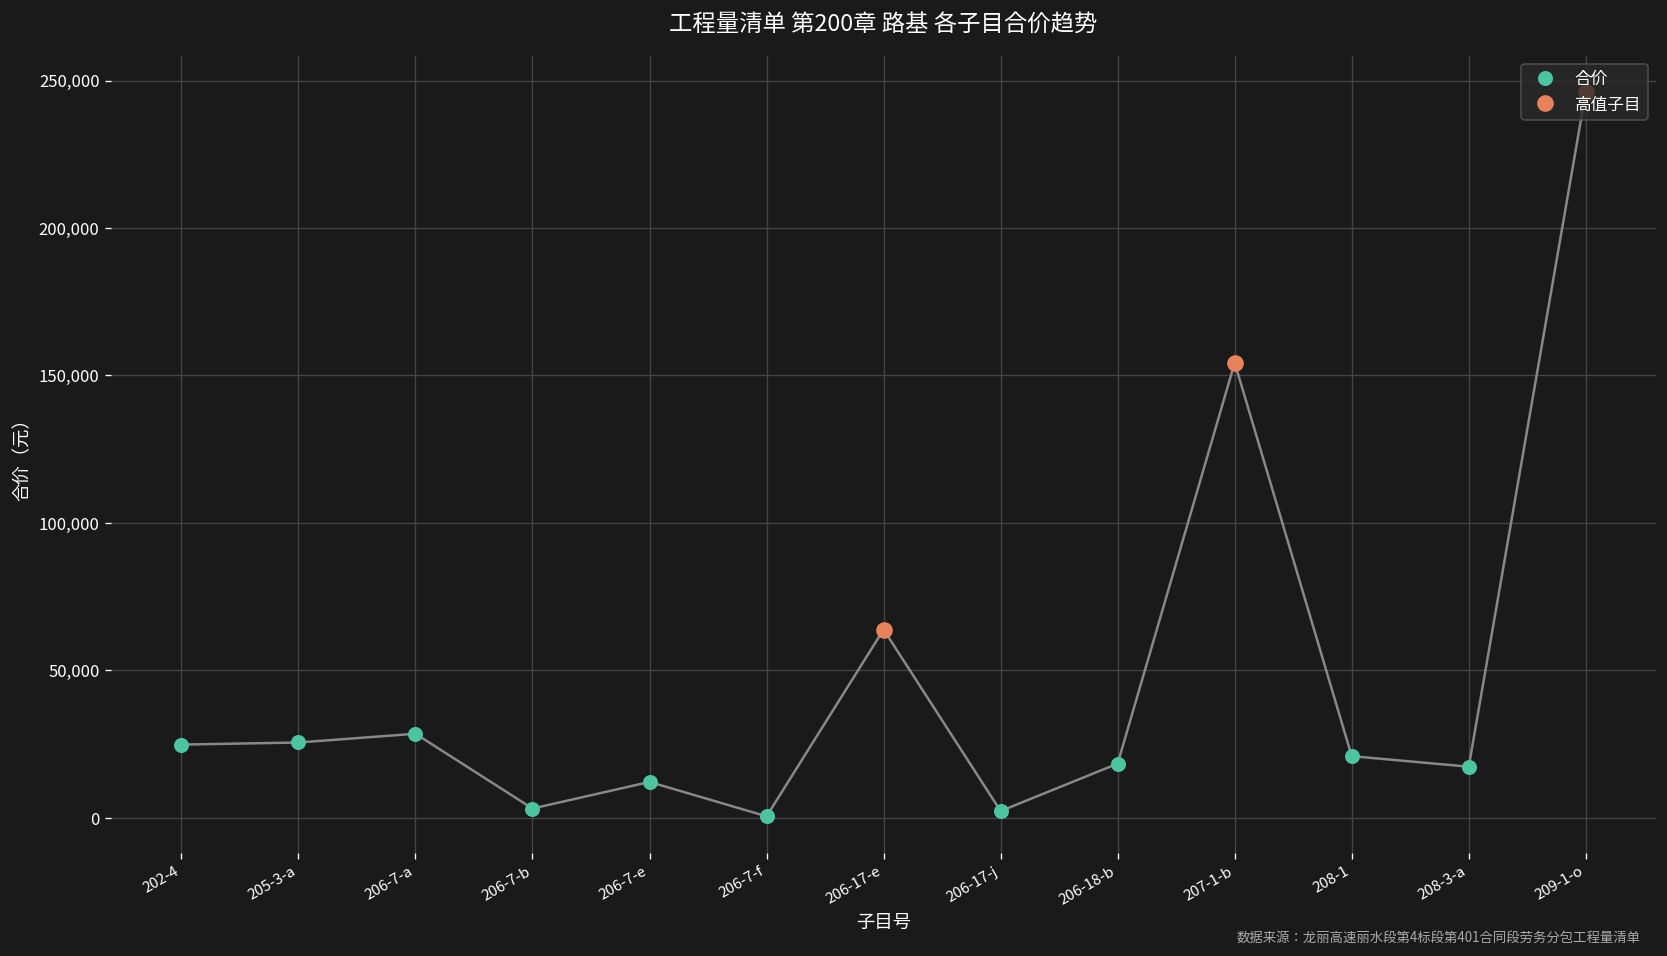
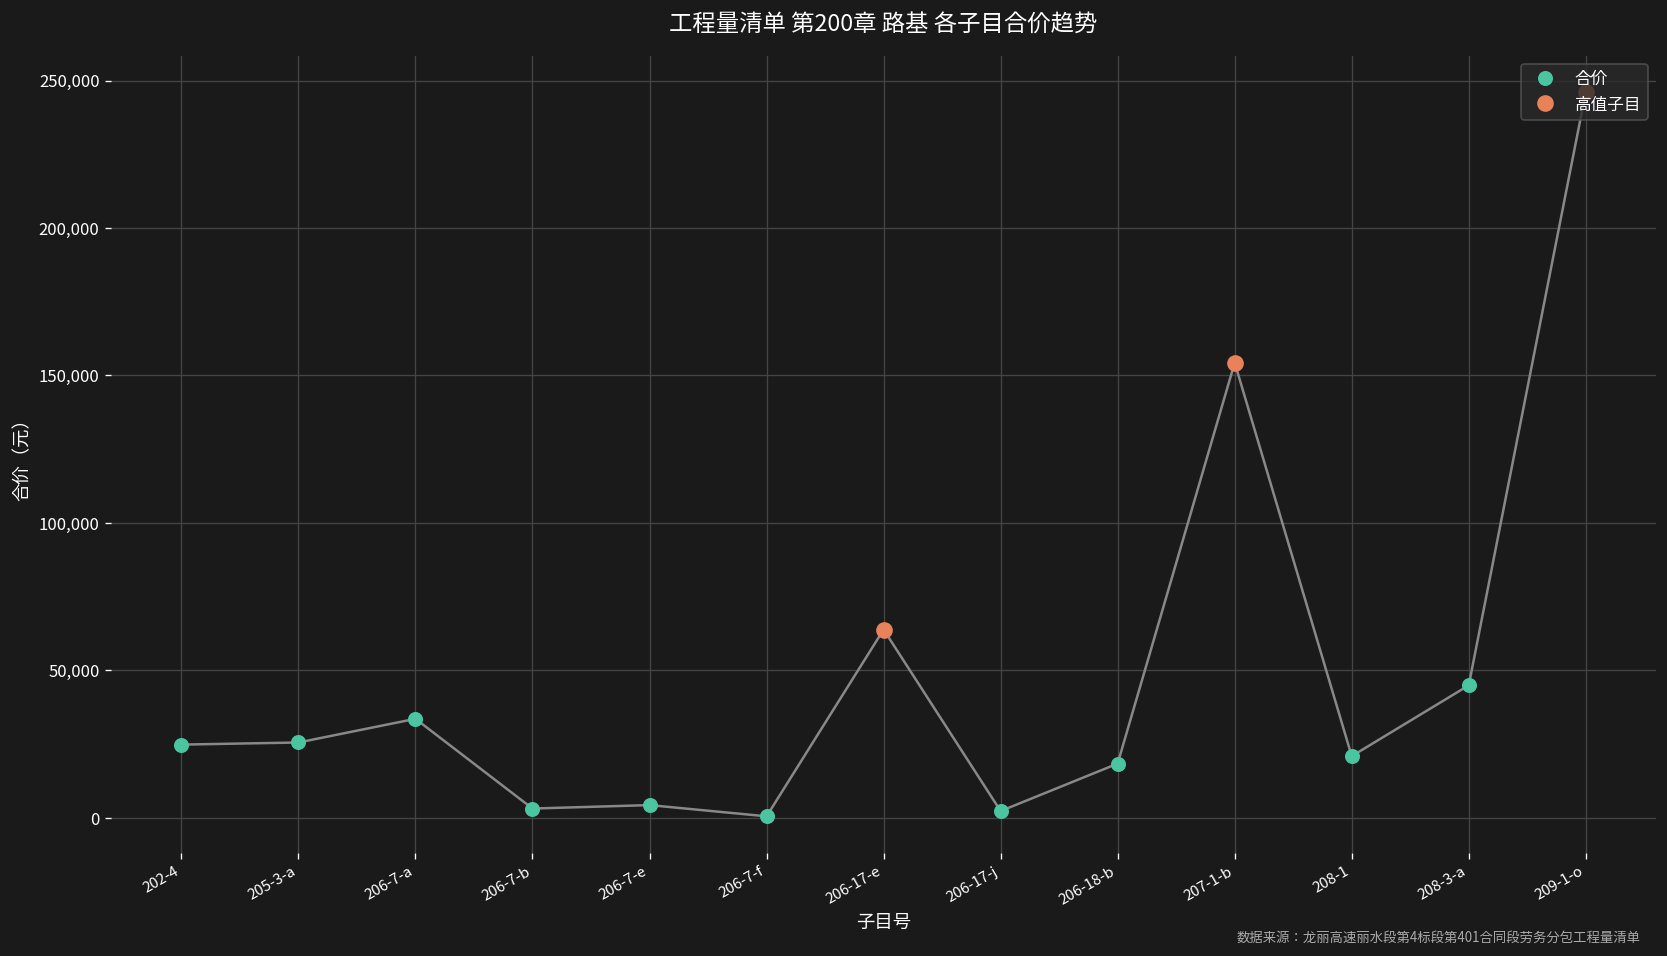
合价, 206-7-a: 29,000 -> 34,000
合价, 206-7-e: 12,000 -> 4,000
合价, 208-3-a: 17,000 -> 45,000
